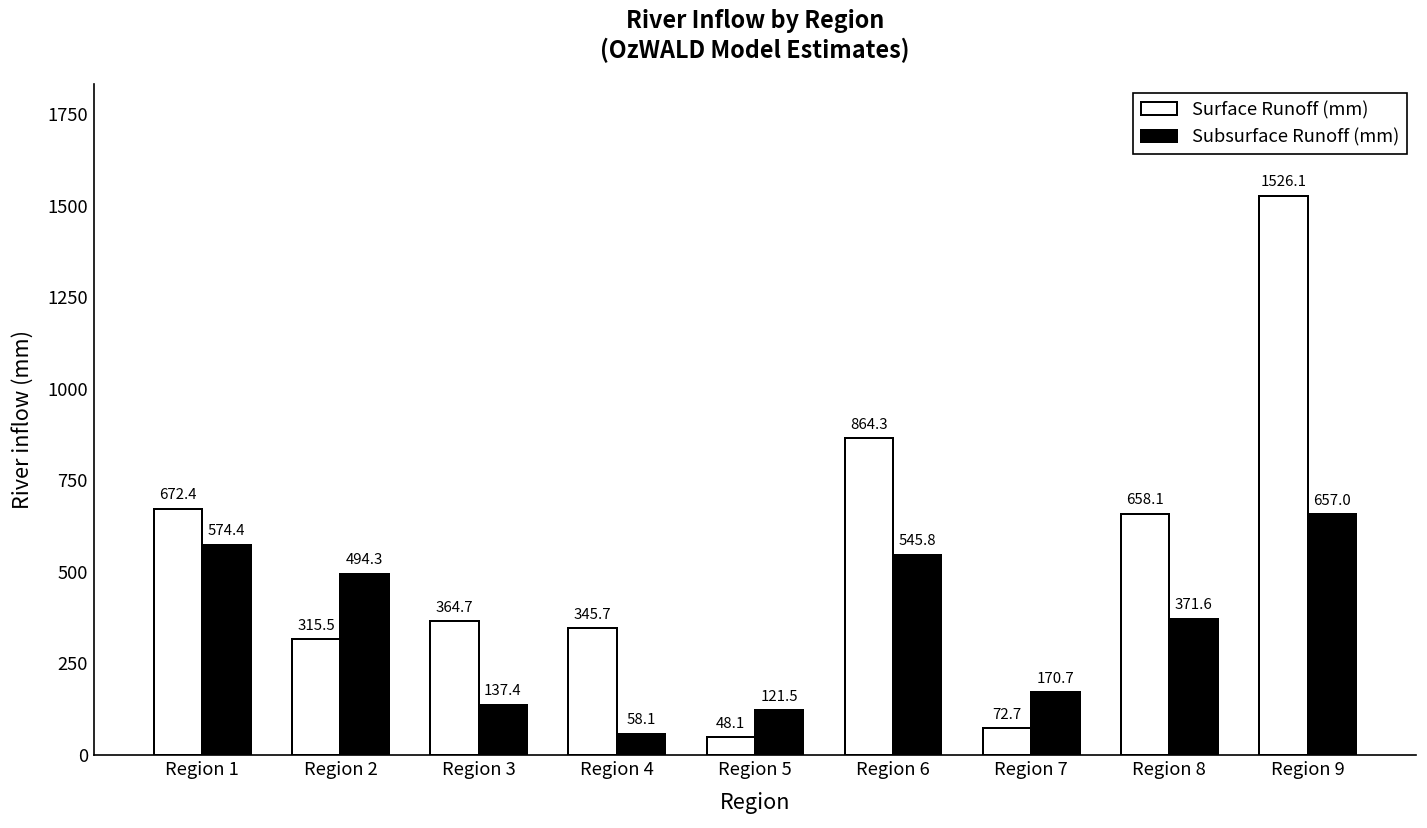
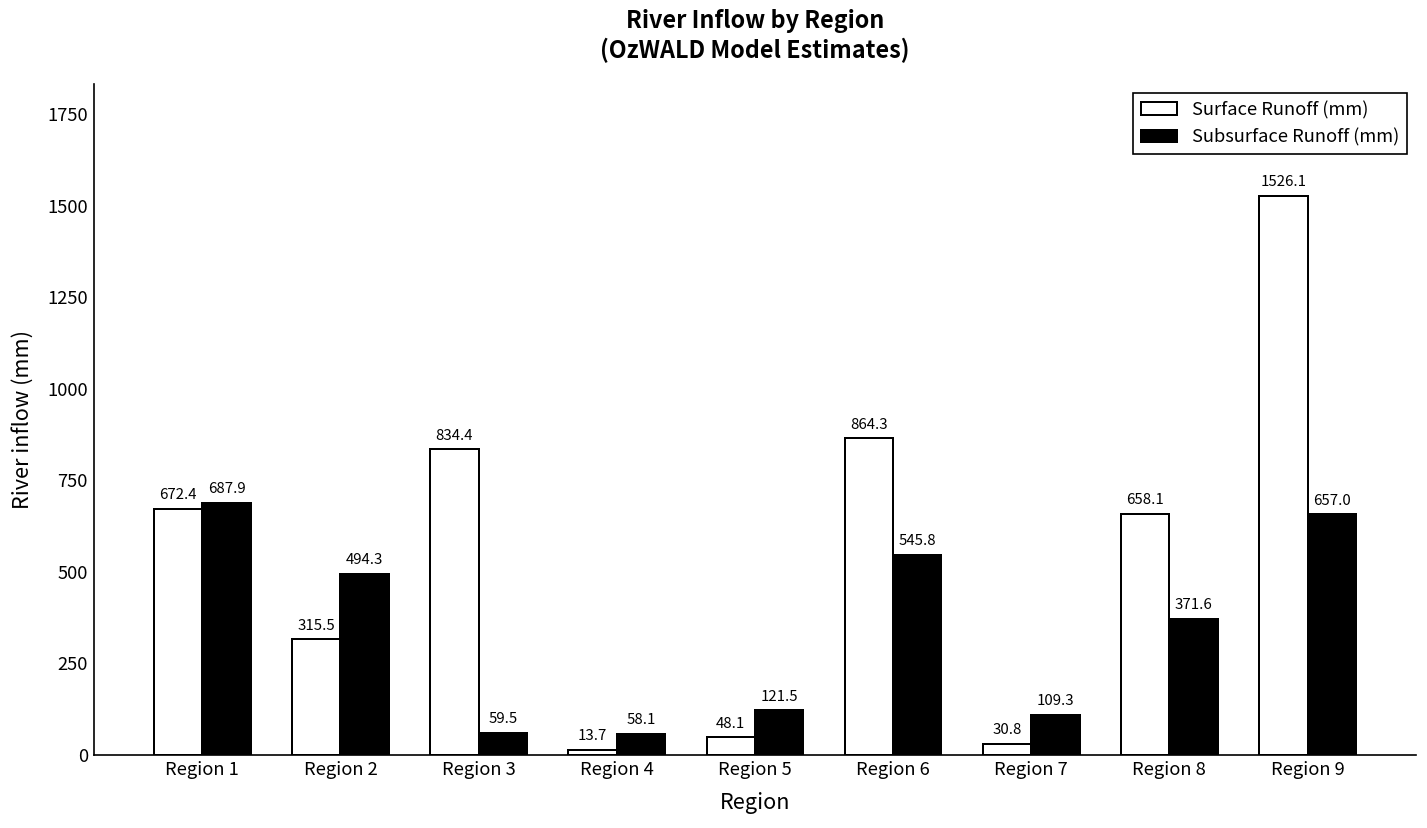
Subsurface Runoff (mm), Region 1: 574.4 -> 687.9
Surface Runoff (mm), Region 3: 364.7 -> 834.4
Subsurface Runoff (mm), Region 3: 137.4 -> 59.5
Surface Runoff (mm), Region 4: 345.7 -> 13.7
Surface Runoff (mm), Region 7: 72.7 -> 30.8
Subsurface Runoff (mm), Region 7: 170.7 -> 109.3
